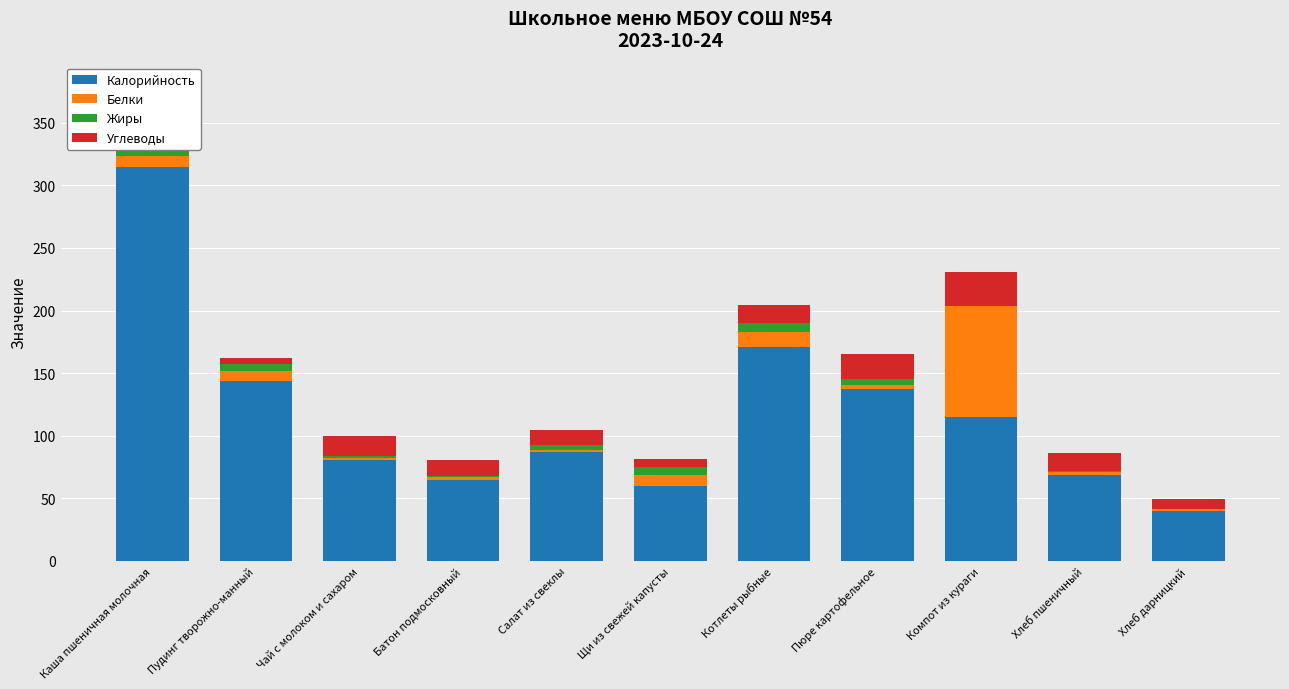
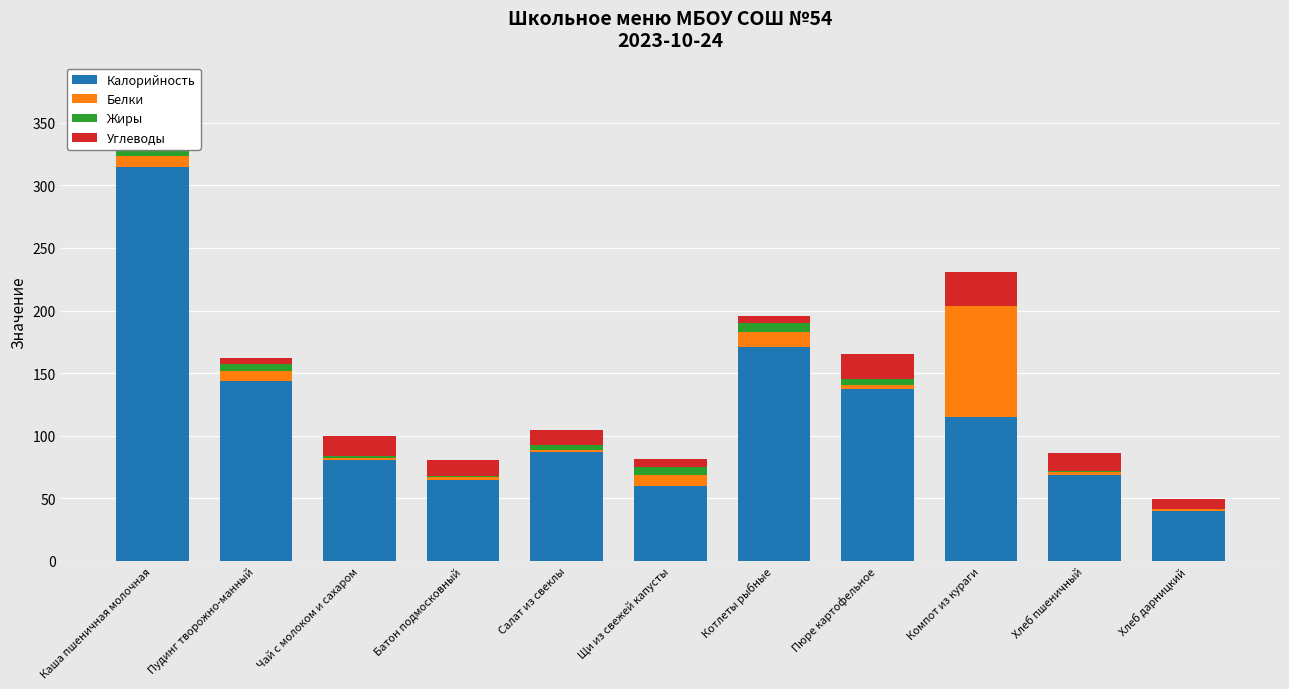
Углеводы, Котлеты рыбные: 14 -> 6
